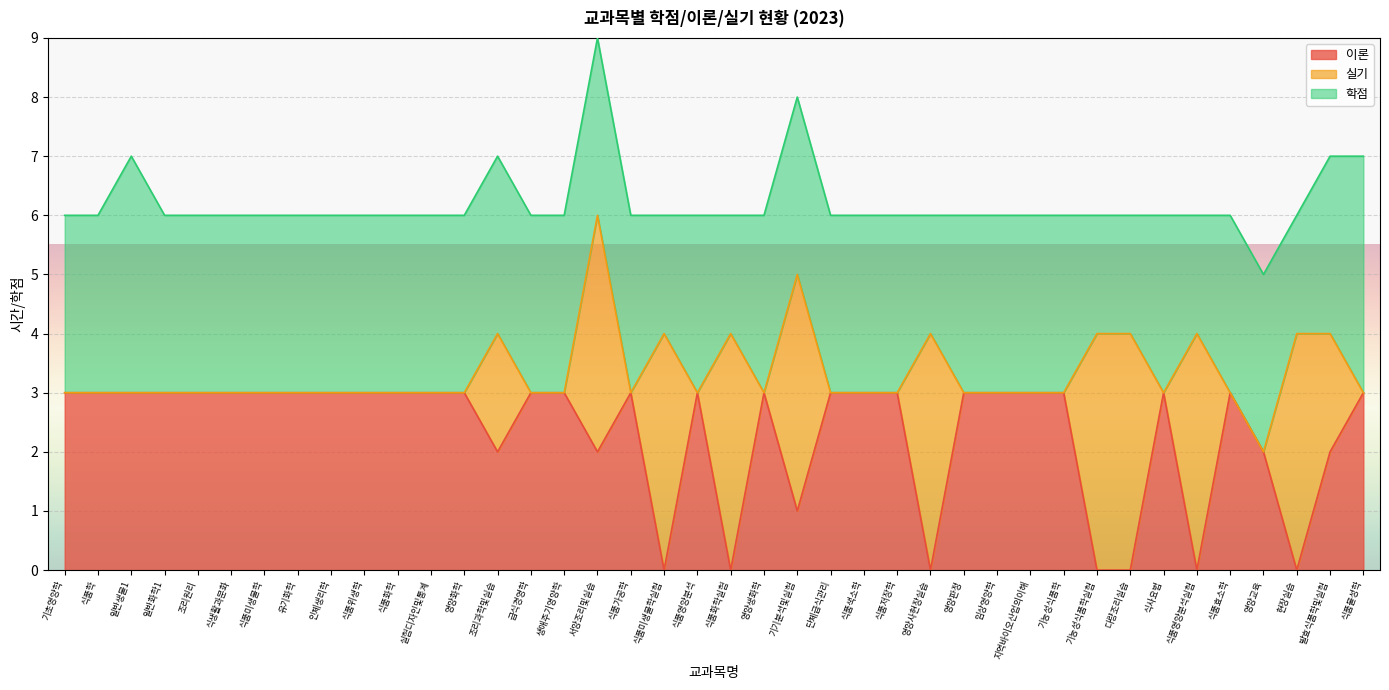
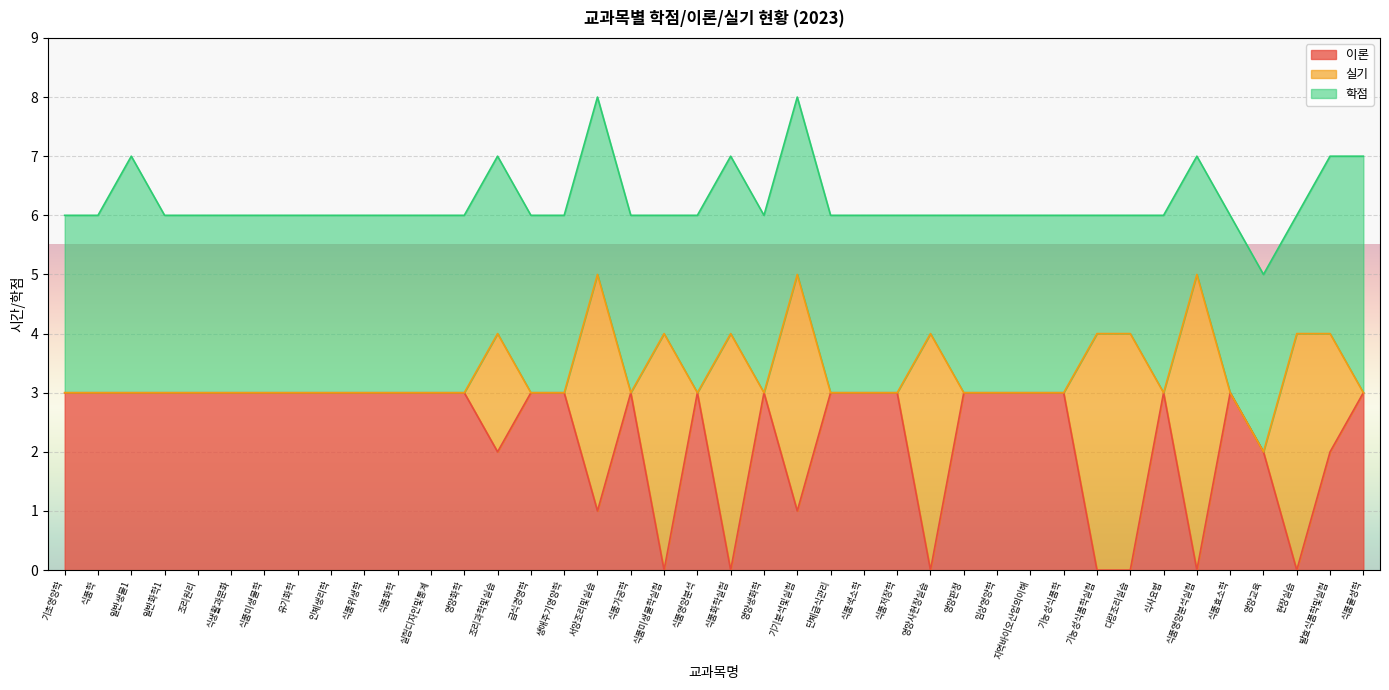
이론, 서양조리및실습: 2 -> 1
학점, 식품화학실험: 2 -> 3
실기, 식품영양분석실험: 4 -> 5
